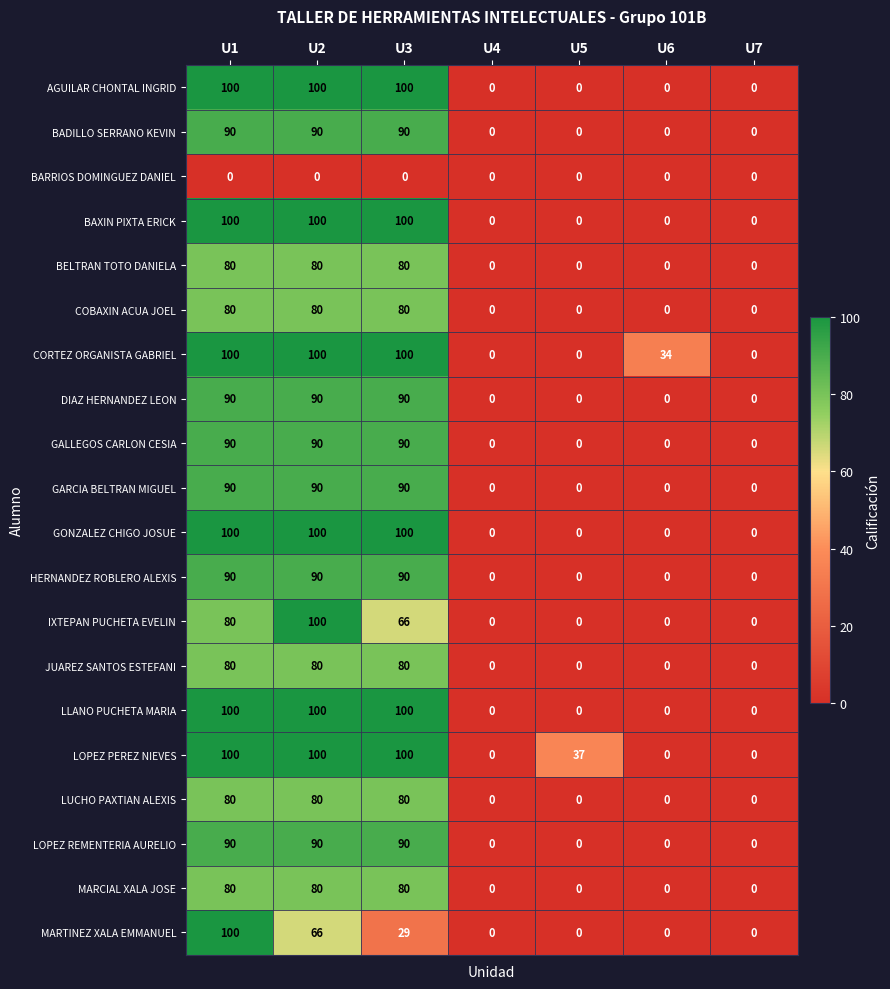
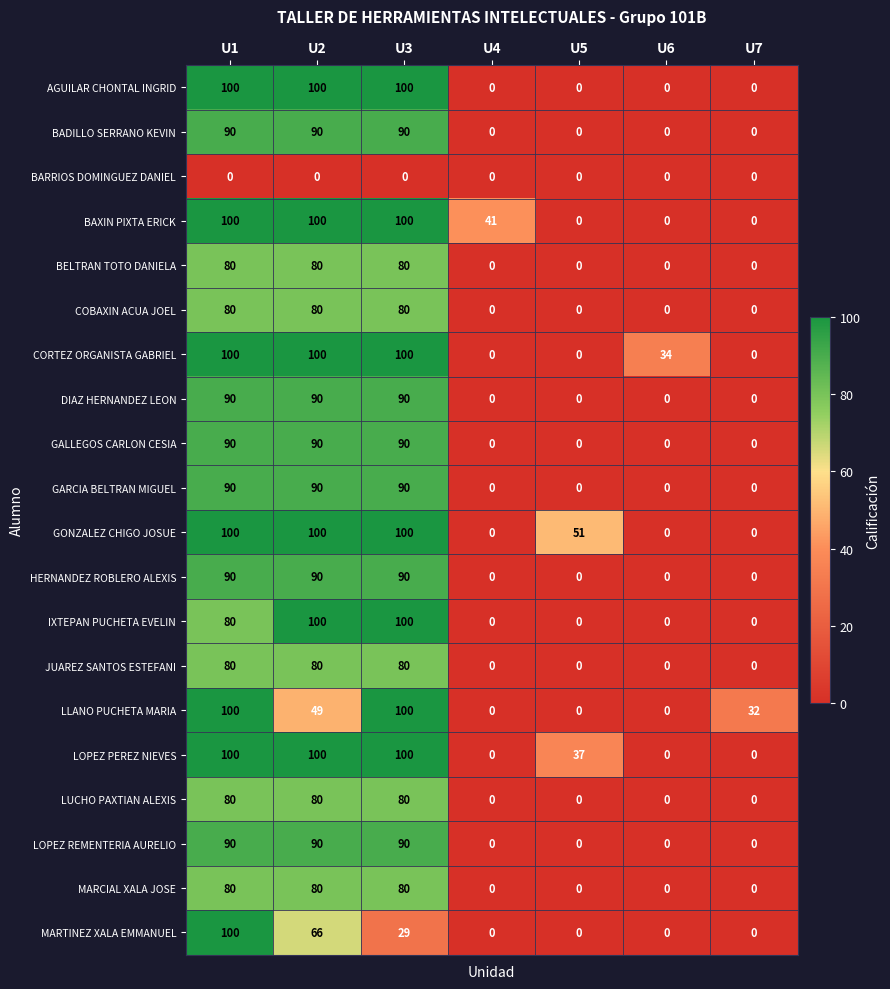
BAXIN PIXTA ERICK, U4: 0 -> 41
GONZALEZ CHIGO JOSUE, U5: 0 -> 51
IXTEPAN PUCHETA EVELIN, U3: 66 -> 100
LLANO PUCHETA MARIA, U2: 100 -> 49
LLANO PUCHETA MARIA, U7: 0 -> 32
